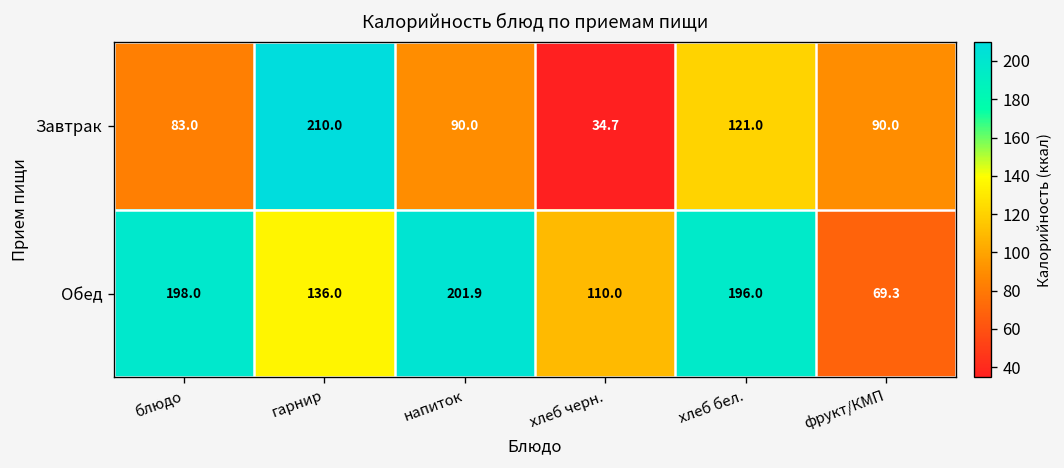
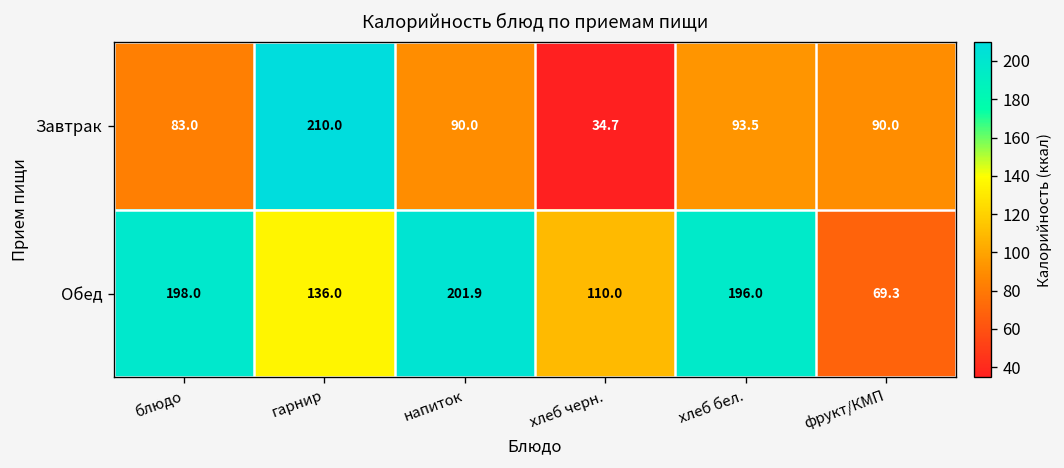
Завтрак, хлеб бел.: 121.0 -> 93.5
